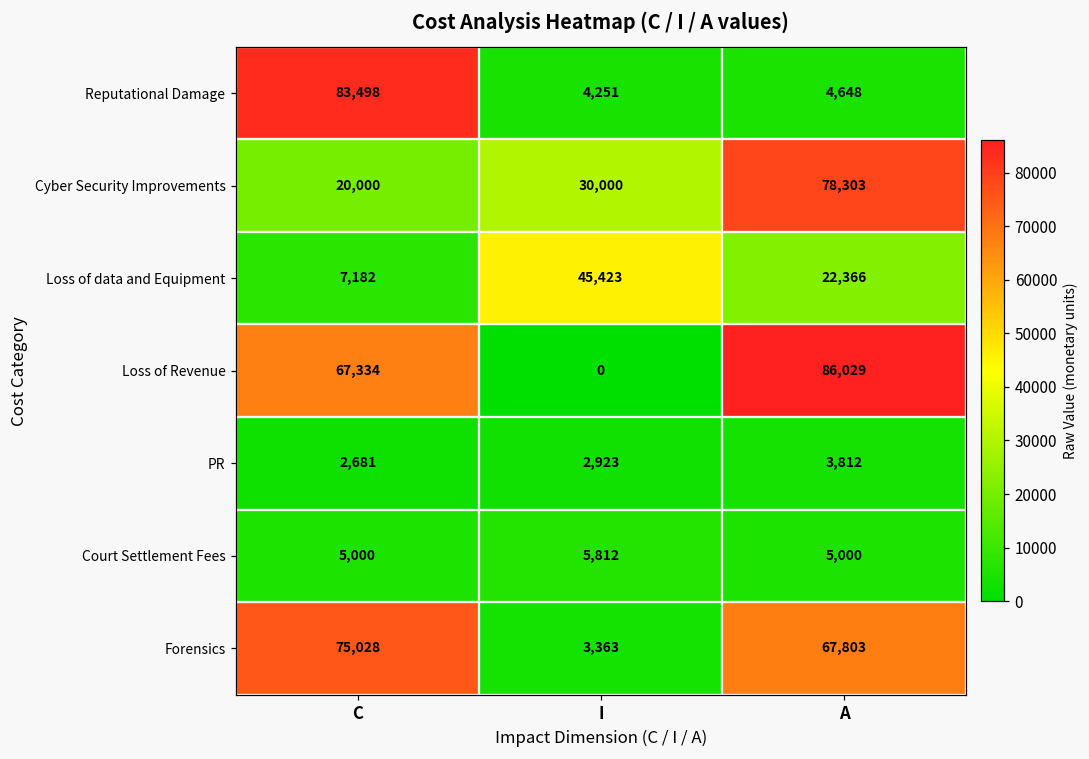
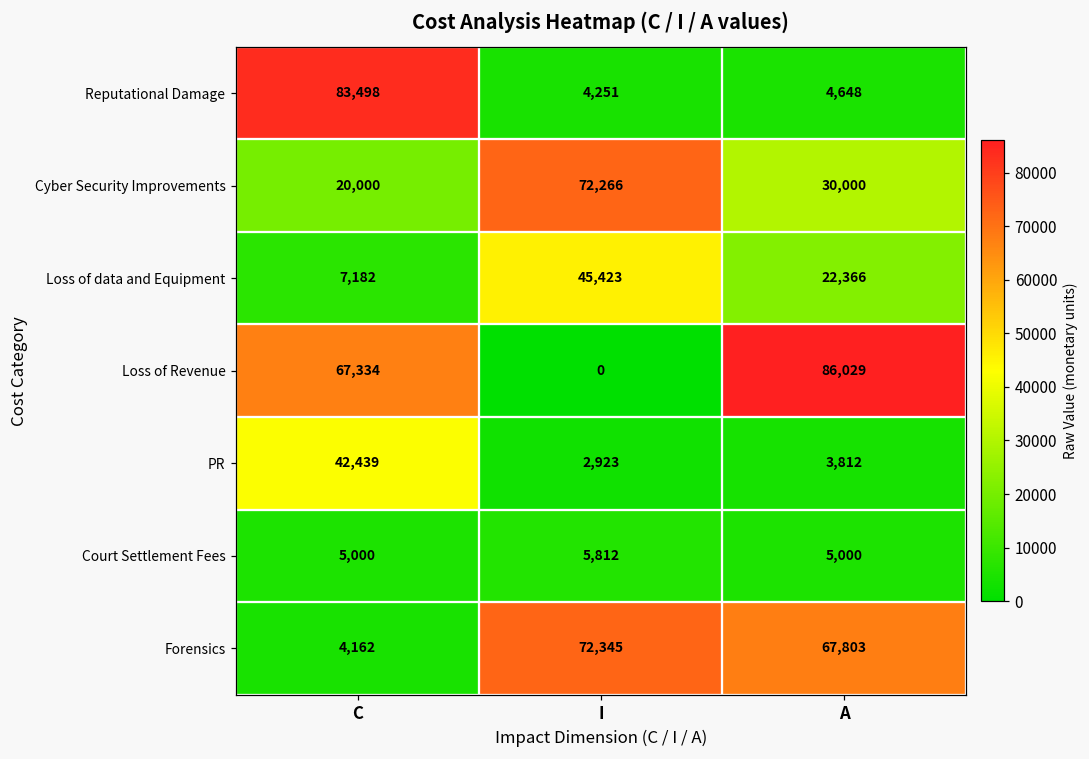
Cyber Security Improvements, I: 30,000 -> 72,266
Cyber Security Improvements, A: 78,303 -> 30,000
PR, C: 2,681 -> 42,439
Forensics, C: 75,028 -> 4,162
Forensics, I: 3,363 -> 72,345
